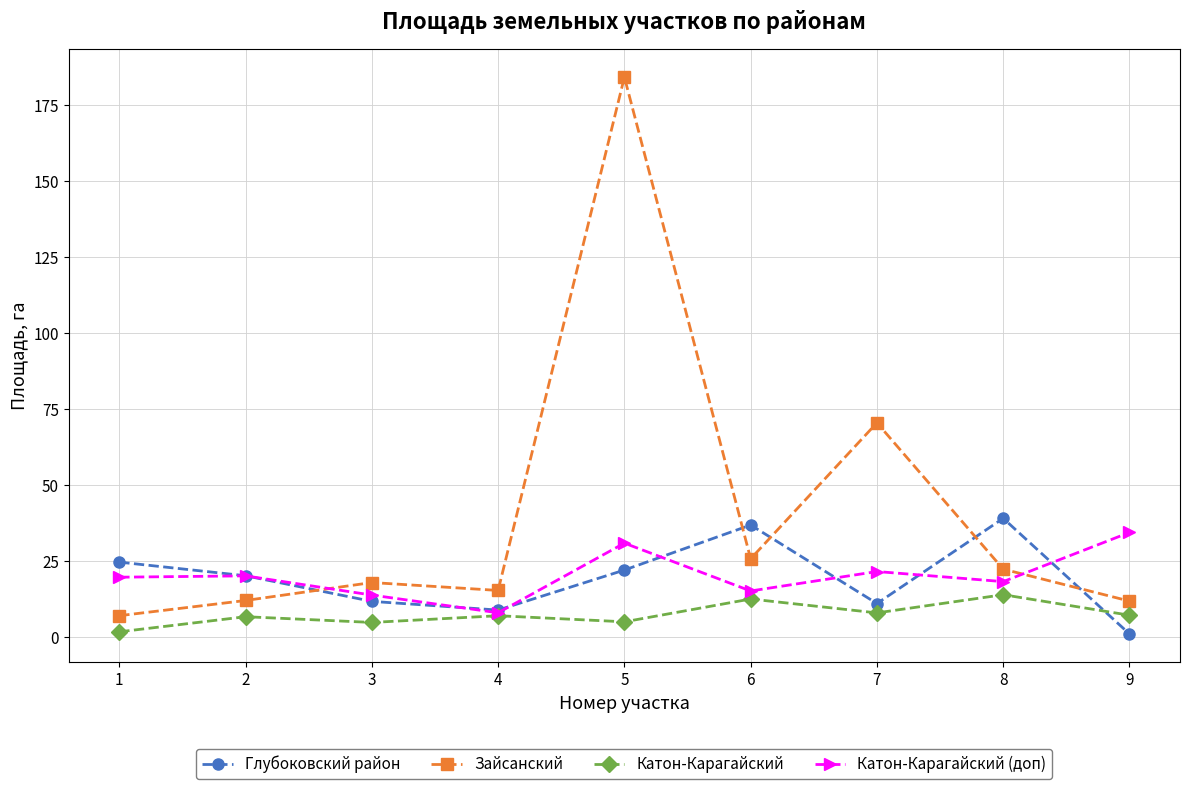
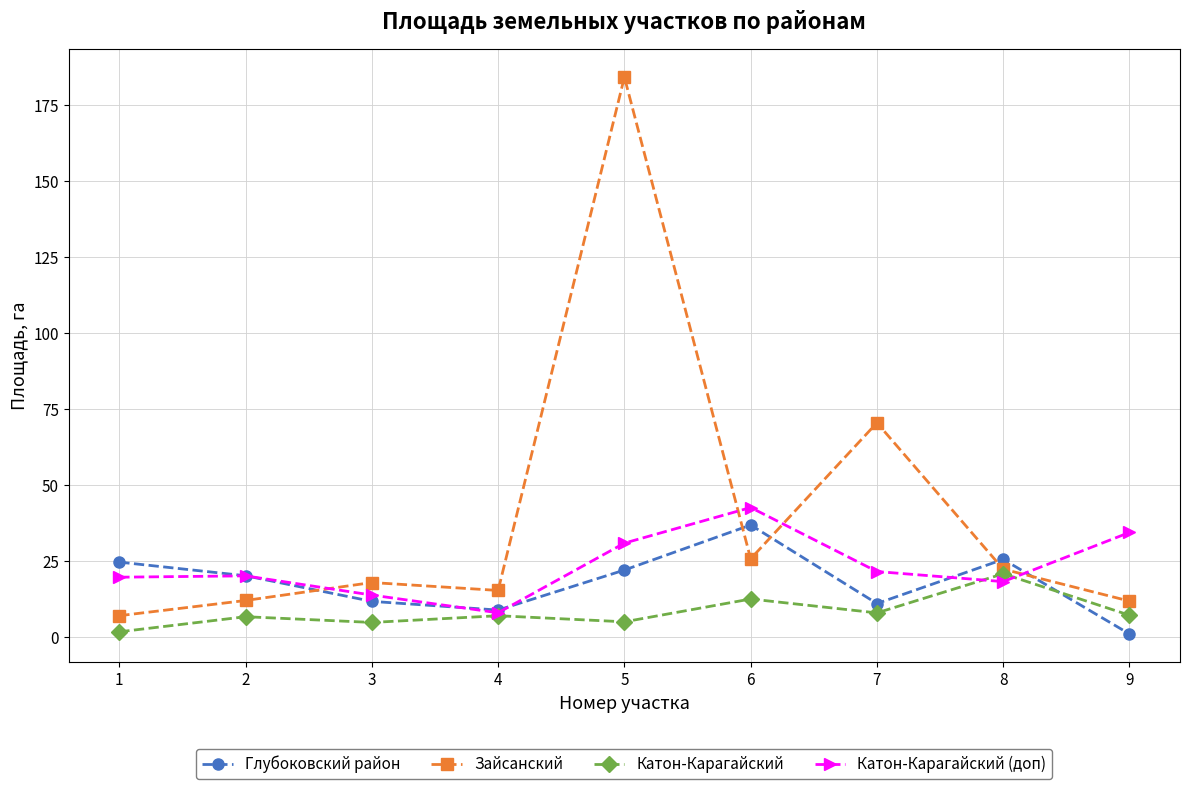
Катон-Карагайский (доп), 6: 15 -> 43
Глубоковский район, 8: 39 -> 26
Катон-Карагайский, 8: 14 -> 21
